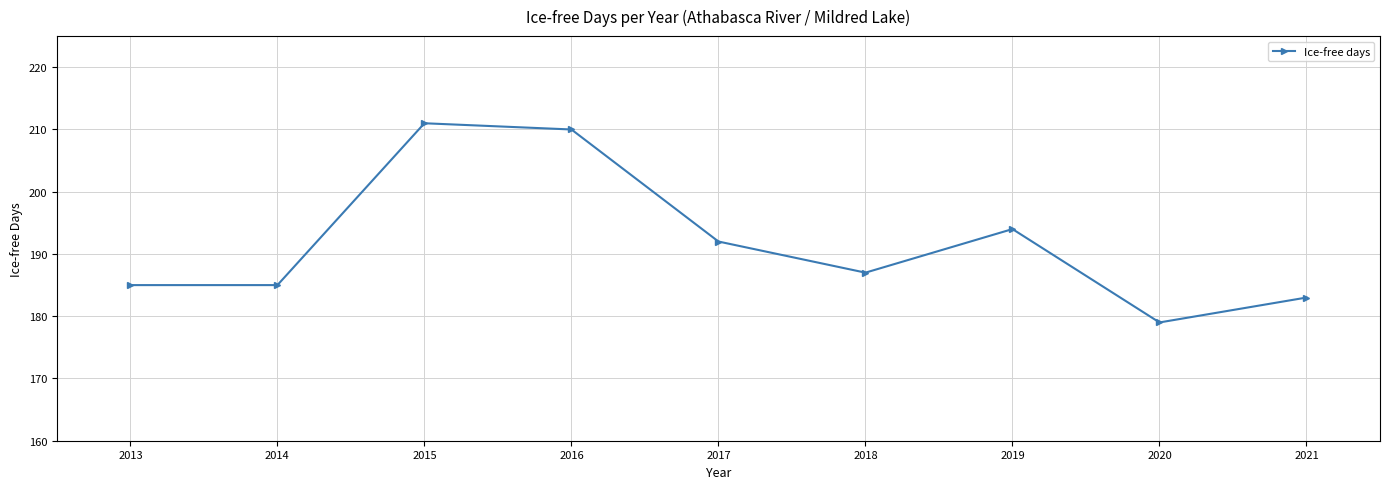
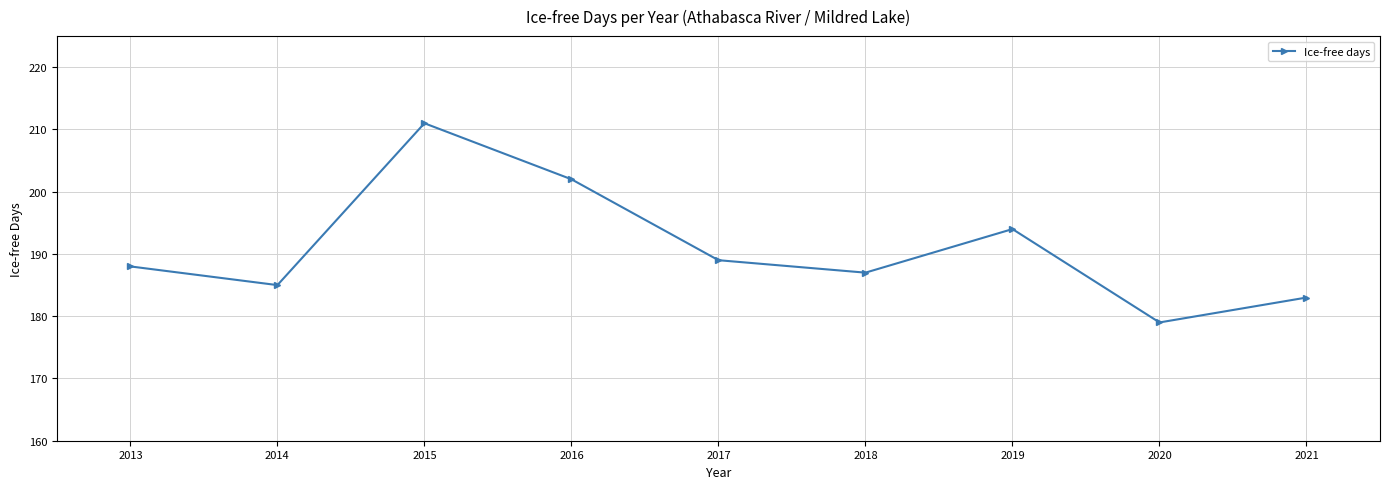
2013: 185 -> 188
2016: 210 -> 202
2017: 192 -> 189
